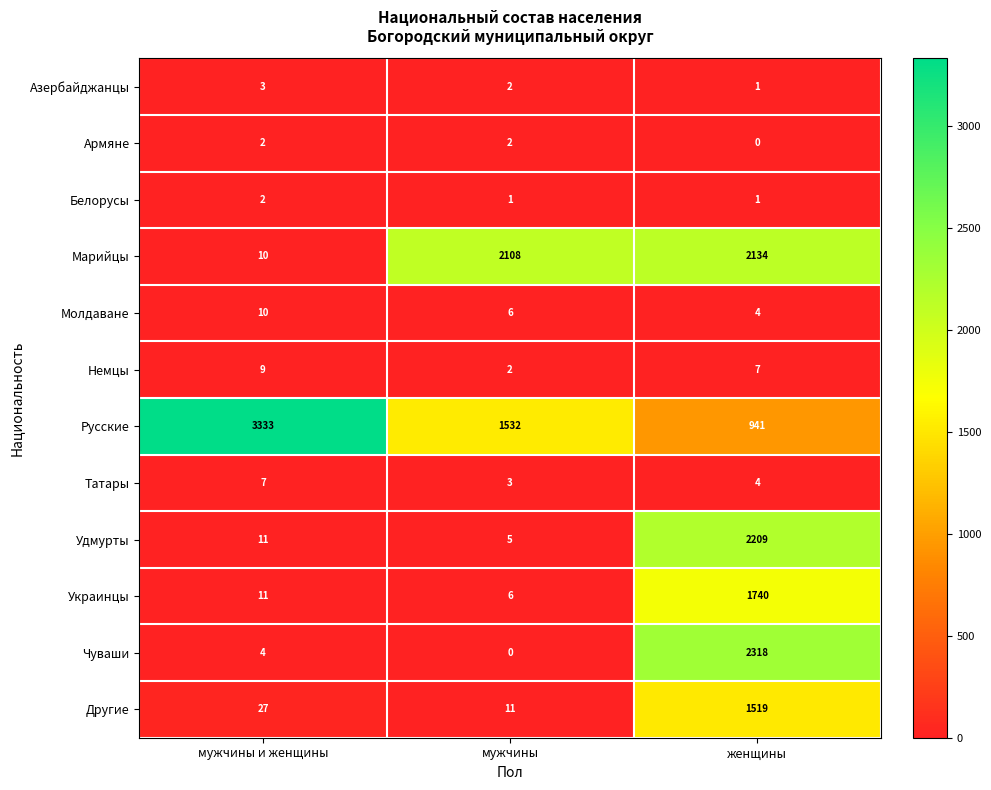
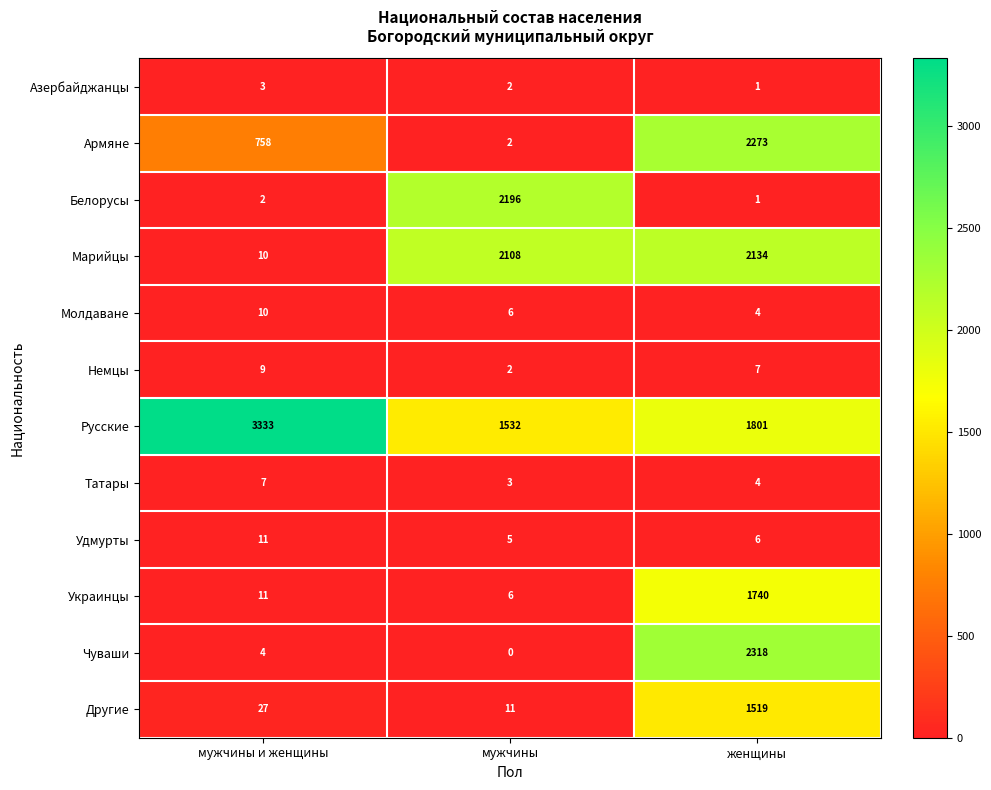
Армяне, мужчины и женщины: 2 -> 758
Армяне, женщины: 0 -> 2273
Белорусы, мужчины: 1 -> 2196
Русские, женщины: 941 -> 1801
Удмурты, женщины: 2209 -> 6
